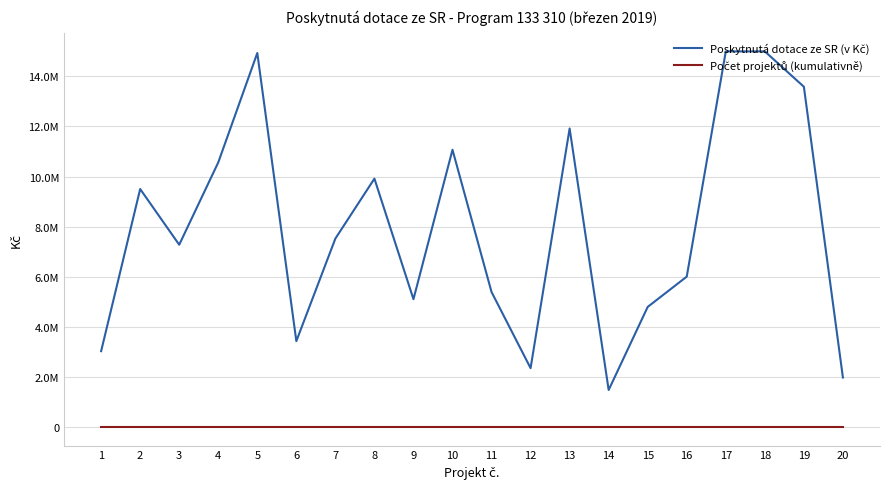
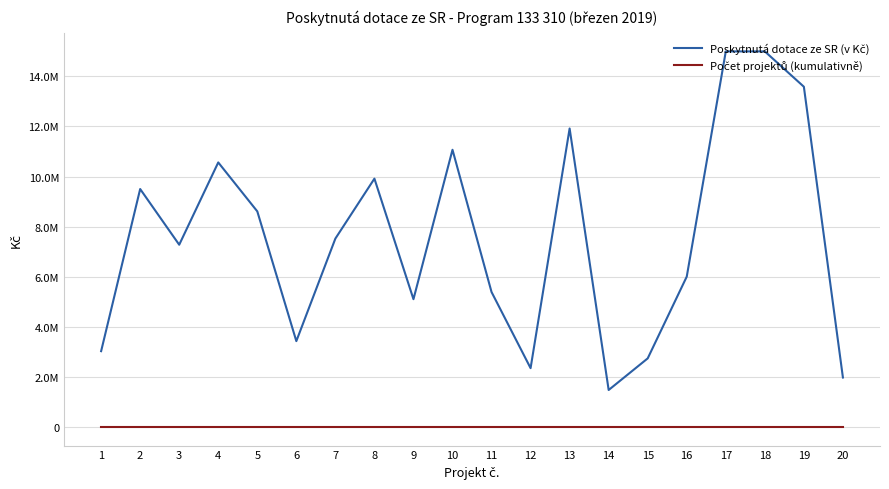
Poskytnutá dotace ze SR (v Kč), 5: 14900000 -> 8600000
Poskytnutá dotace ze SR (v Kč), 15: 4800000 -> 2700000
